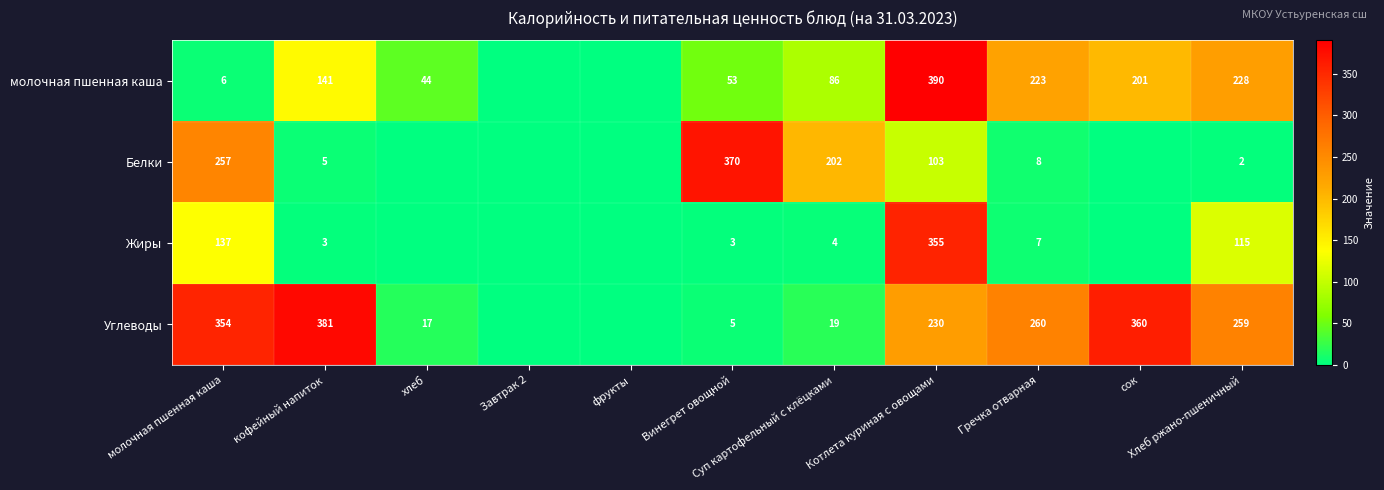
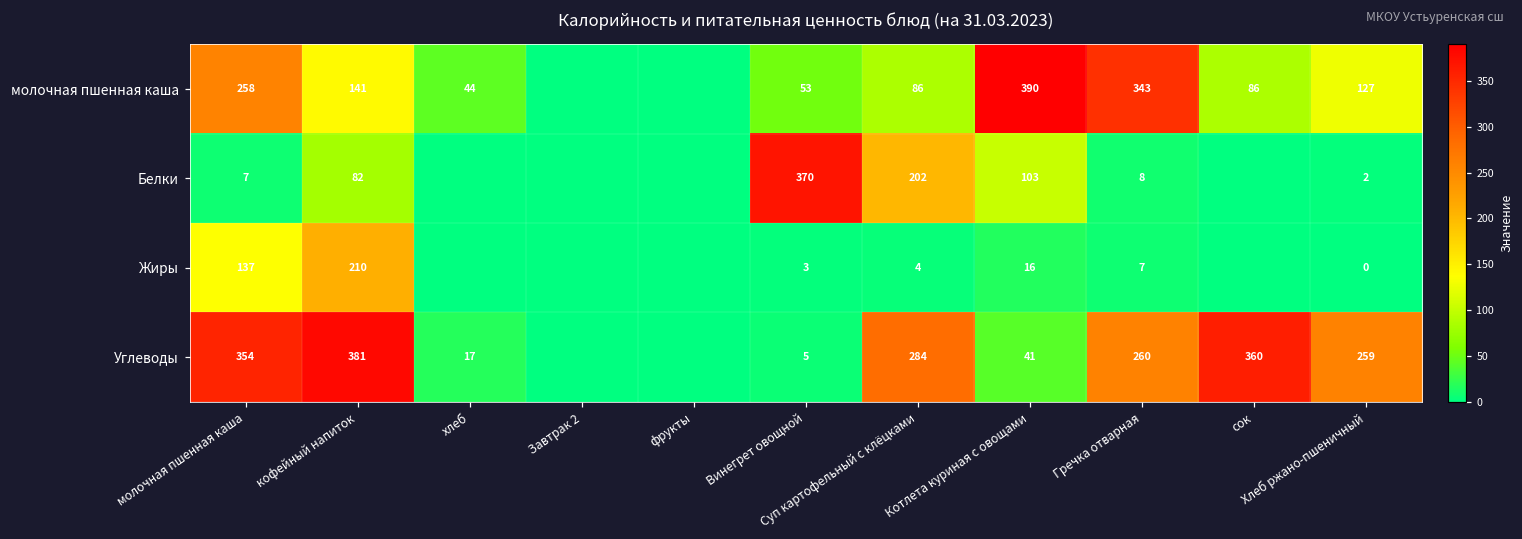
молочная пшенная каша, молочная пшенная каша: 6 -> 258
молочная пшенная каша, Гречка отварная: 223 -> 343
молочная пшенная каша, сок: 201 -> 86
молочная пшенная каша, Хлеб ржано-пшеничный: 228 -> 127
Белки, молочная пшенная каша: 257 -> 7
Белки, кофейный напиток: 5 -> 82
Жиры, кофейный напиток: 3 -> 210
Жиры, Котлета куриная с овощами: 355 -> 16
Жиры, Хлеб ржано-пшеничный: 115 -> 0
Углеводы, Суп картофельный с клёцками: 19 -> 284
Углеводы, Котлета куриная с овощами: 230 -> 41
